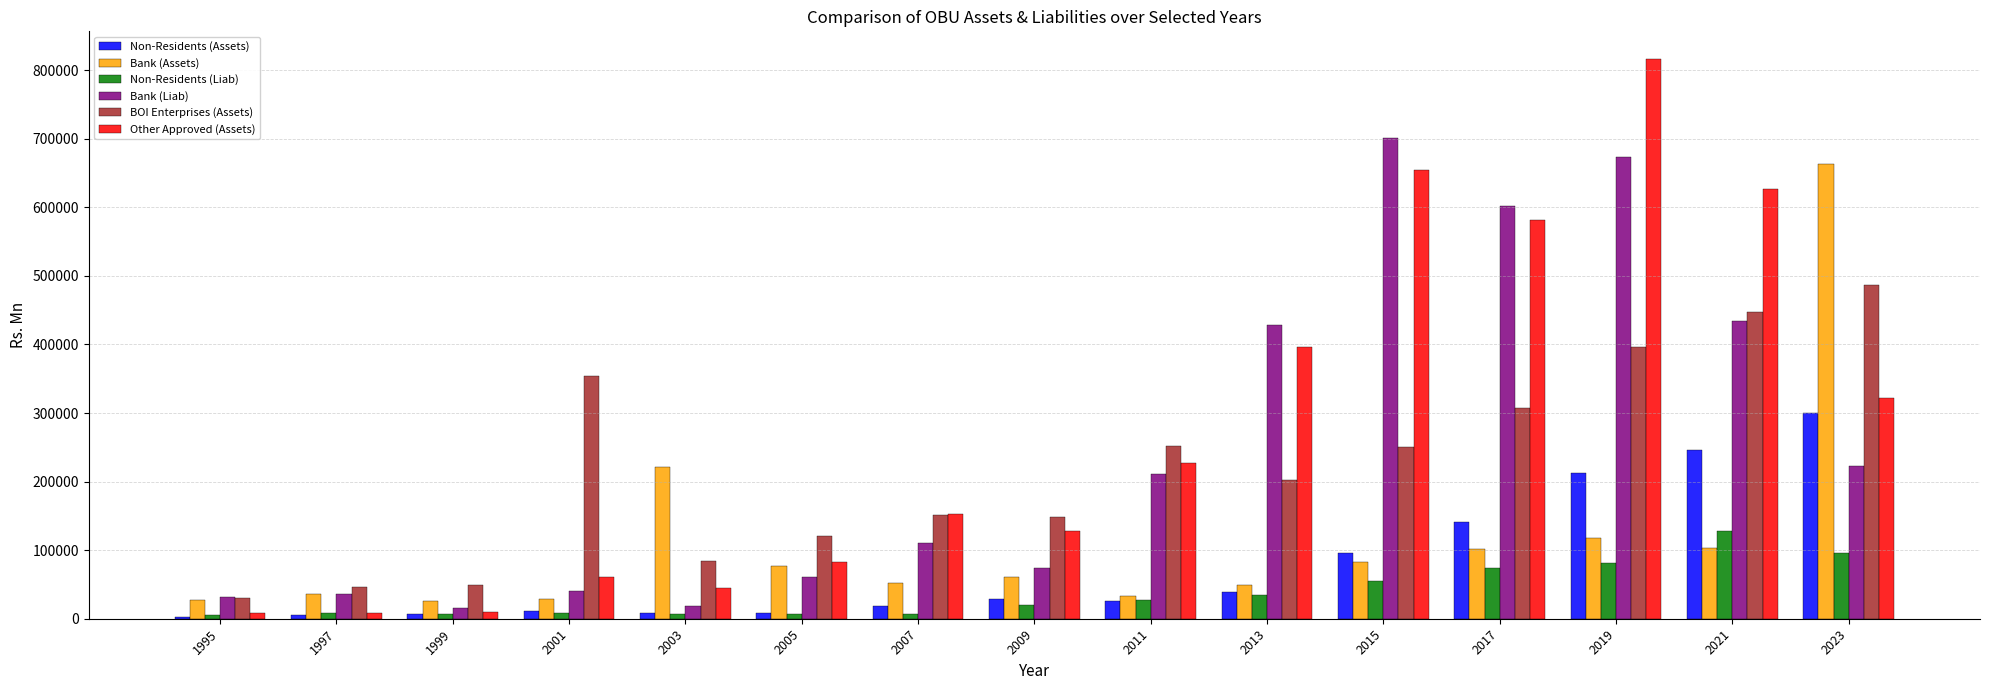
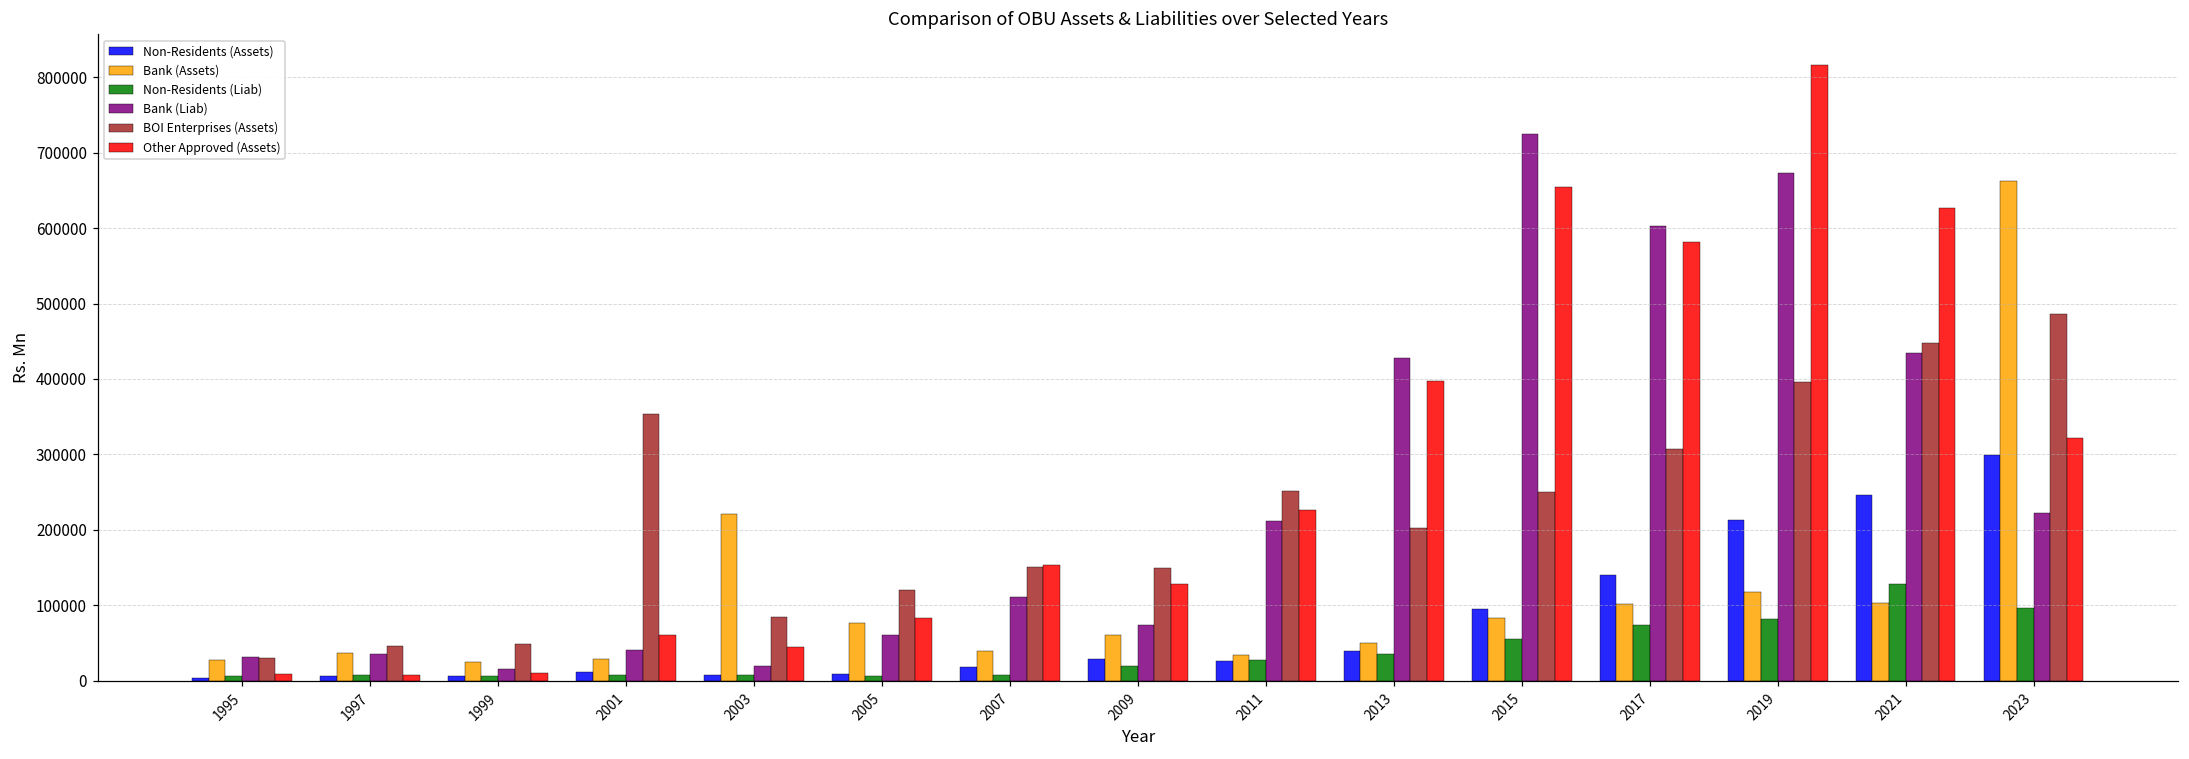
Bank (Assets), 2007: 50000 -> 40000
Bank (Liab), 2015: 700000 -> 720000
